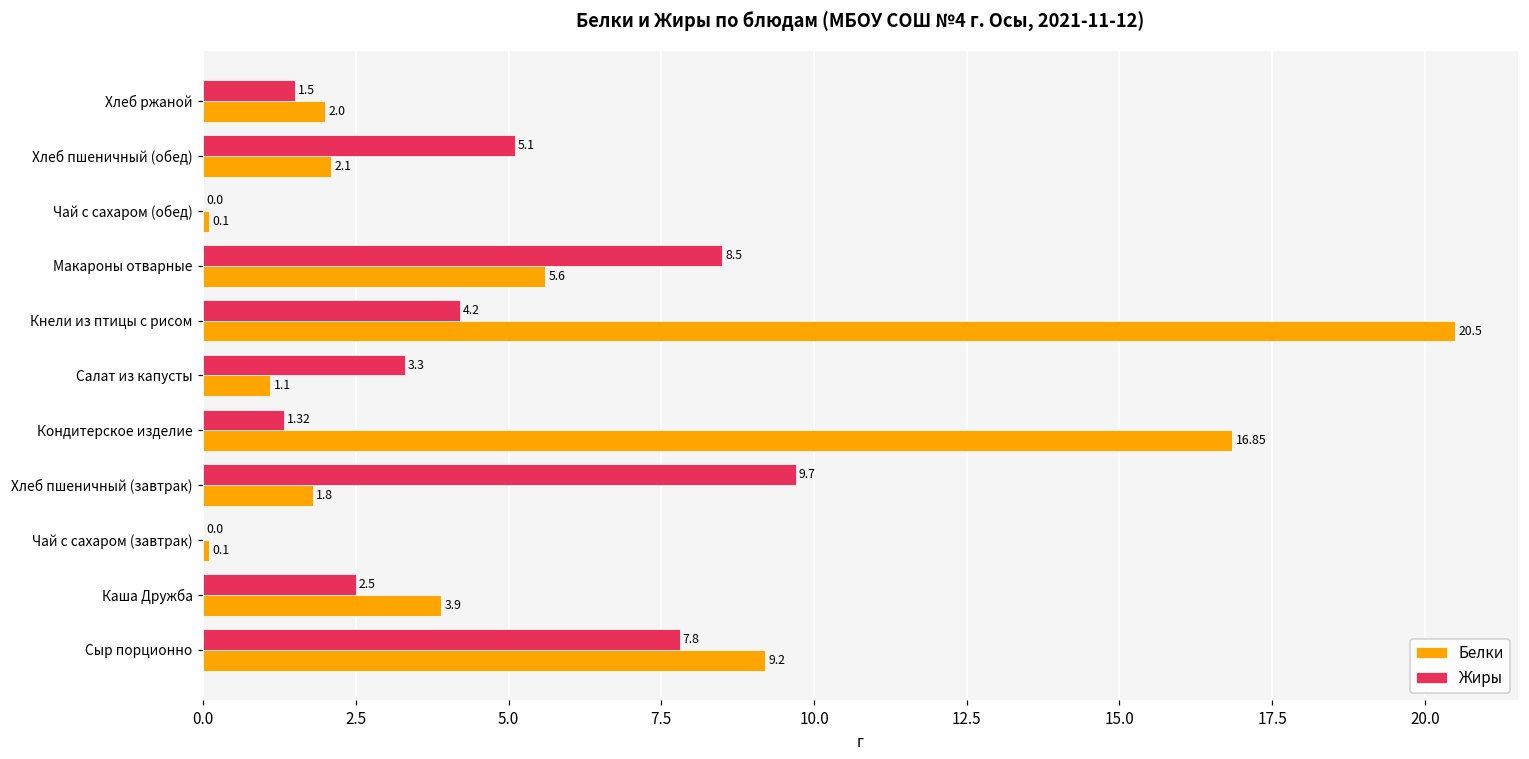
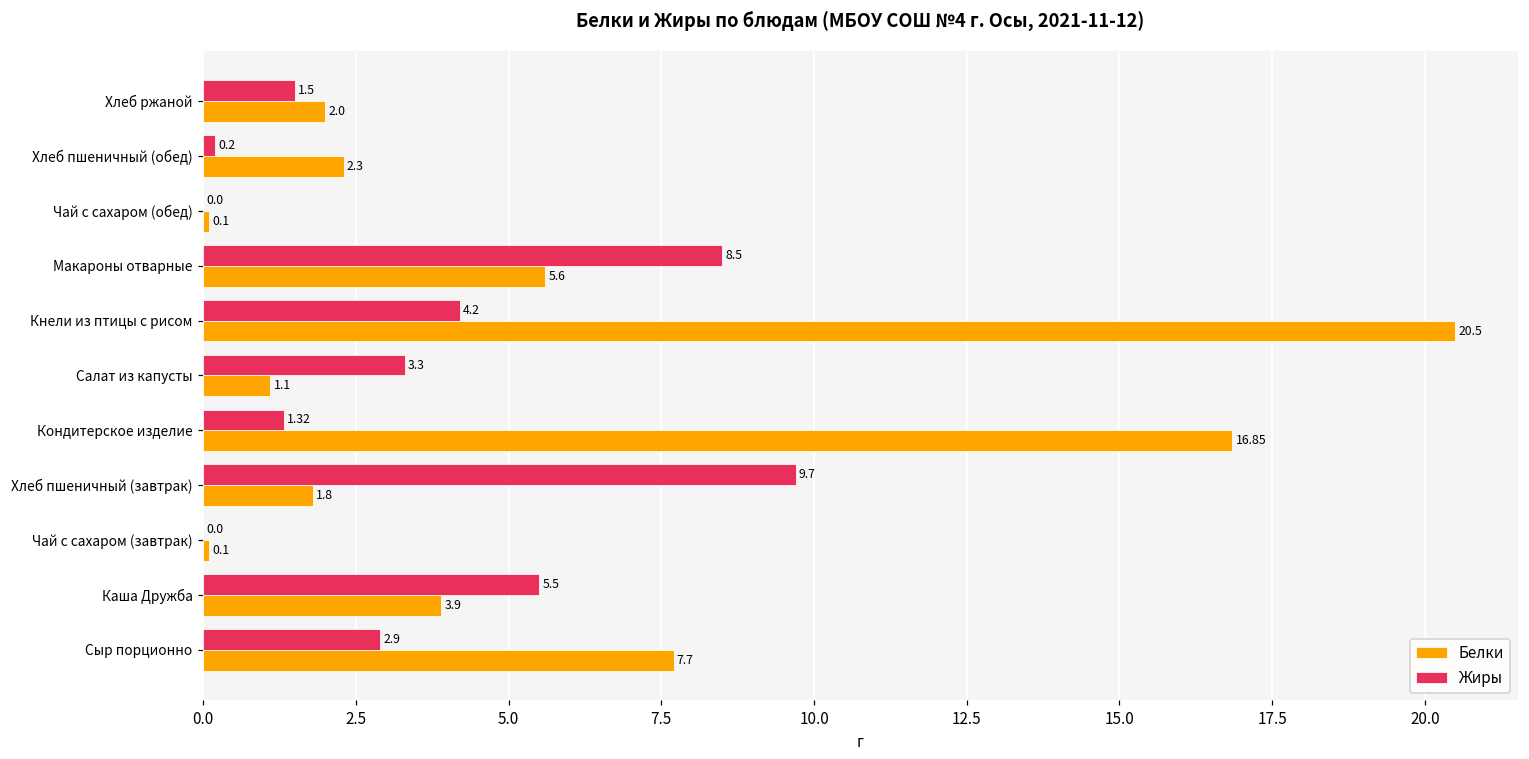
Жиры, Хлеб пшеничный (обед): 5.1 -> 0.2
Белки, Хлеб пшеничный (обед): 2.1 -> 2.3
Жиры, Каша Дружба: 2.5 -> 5.5
Жиры, Сыр порционно: 7.8 -> 2.9
Белки, Сыр порционно: 9.2 -> 7.7
